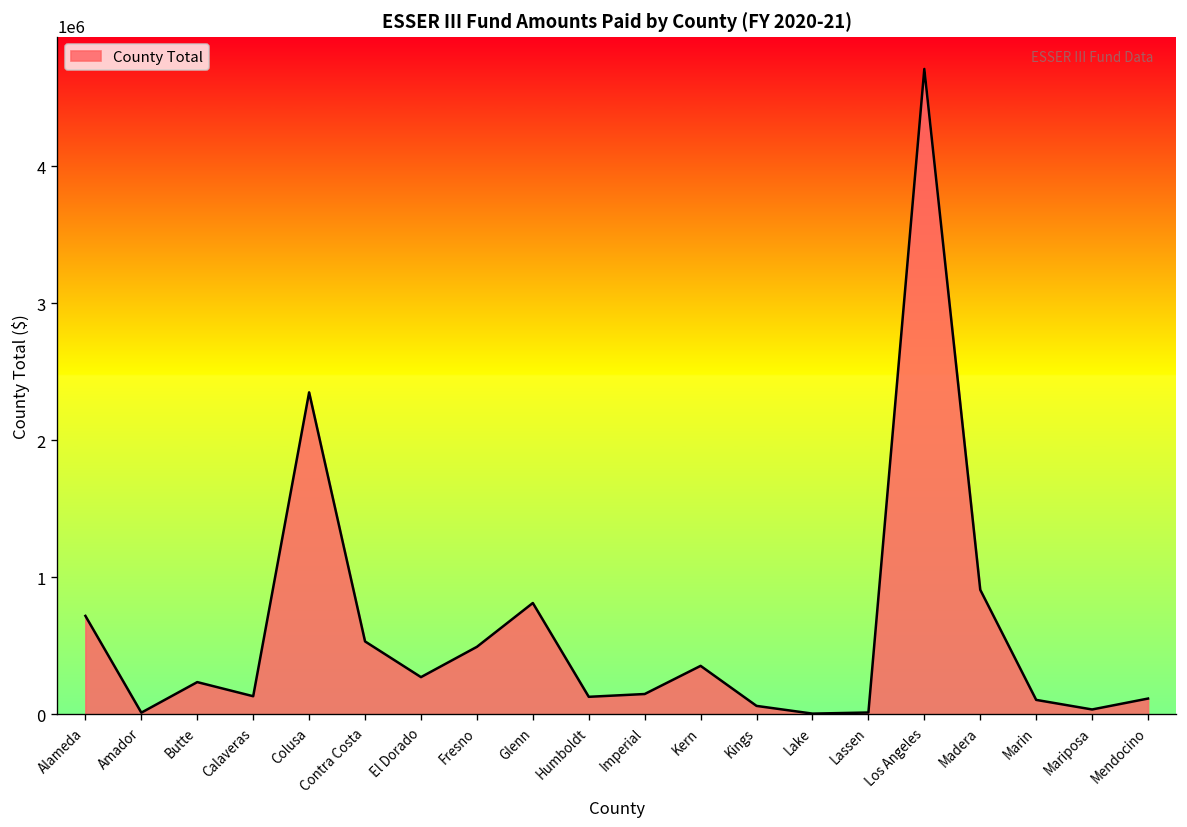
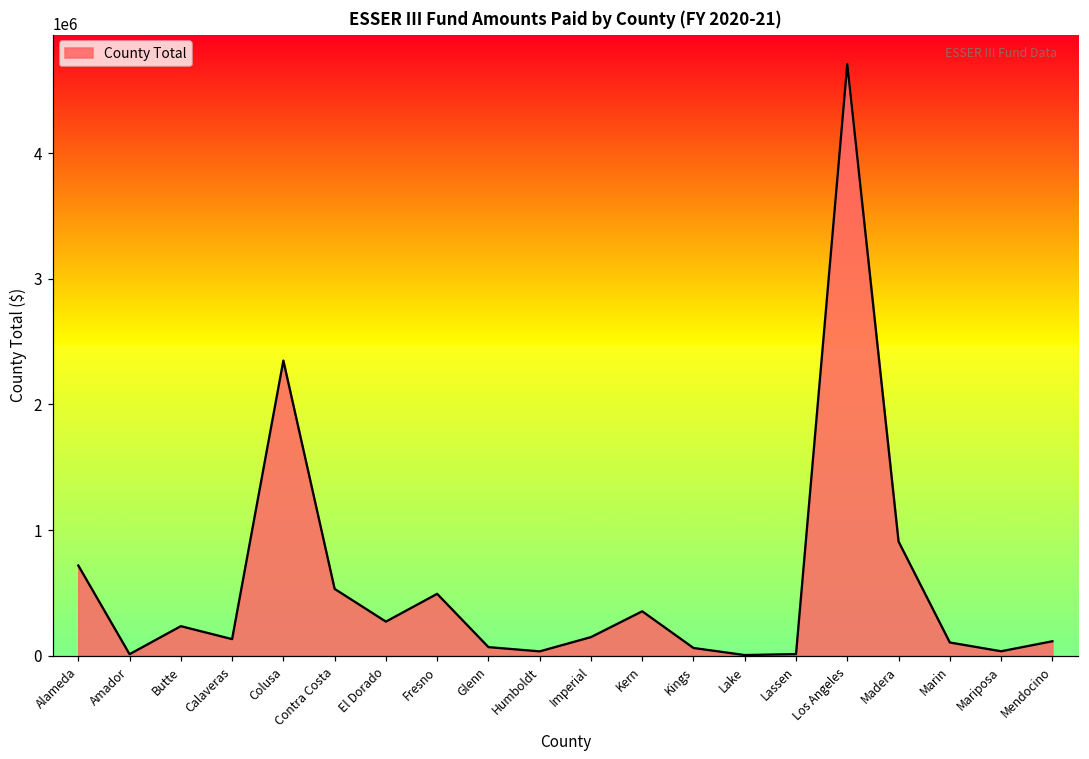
Glenn: 810000 -> 70000
Humboldt: 130000 -> 30000
